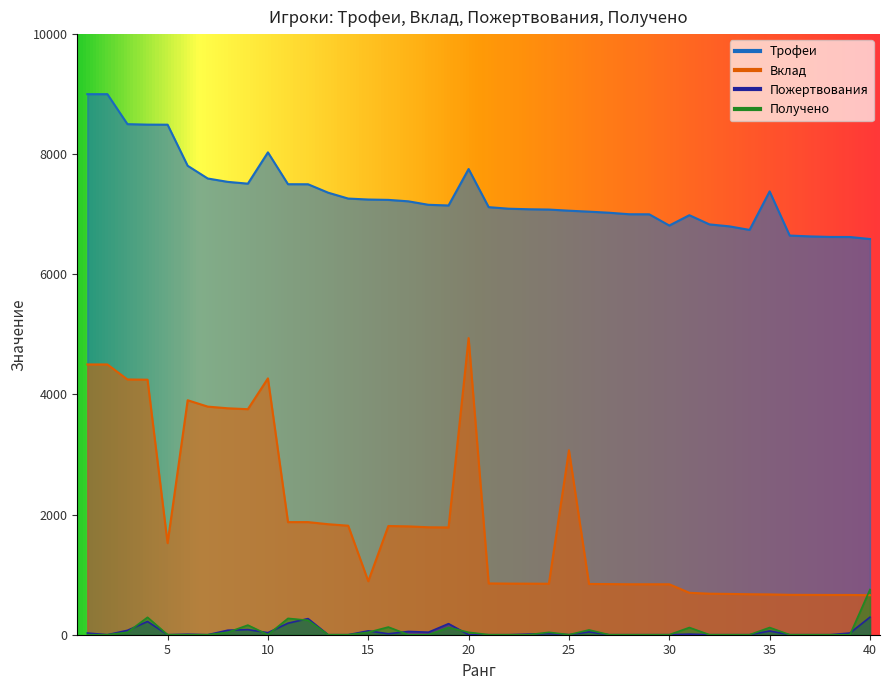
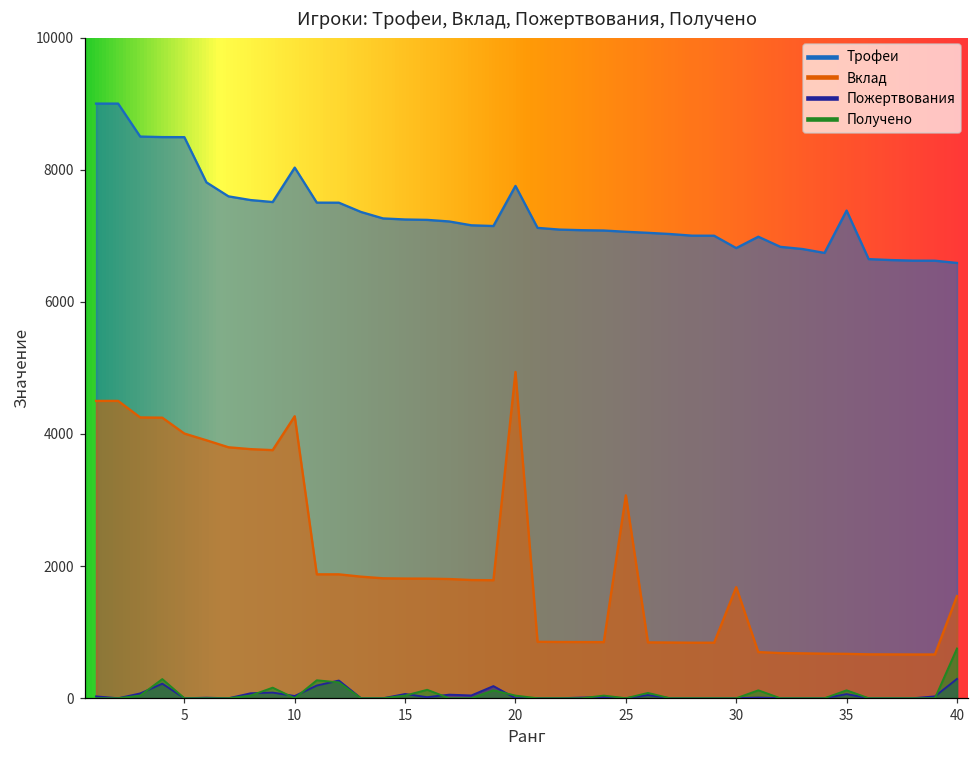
Вклад, 5: 1500 -> 4000
Вклад, 15: 900 -> 1800
Вклад, 30: 800 -> 1700
Вклад, 40: 700 -> 1500
